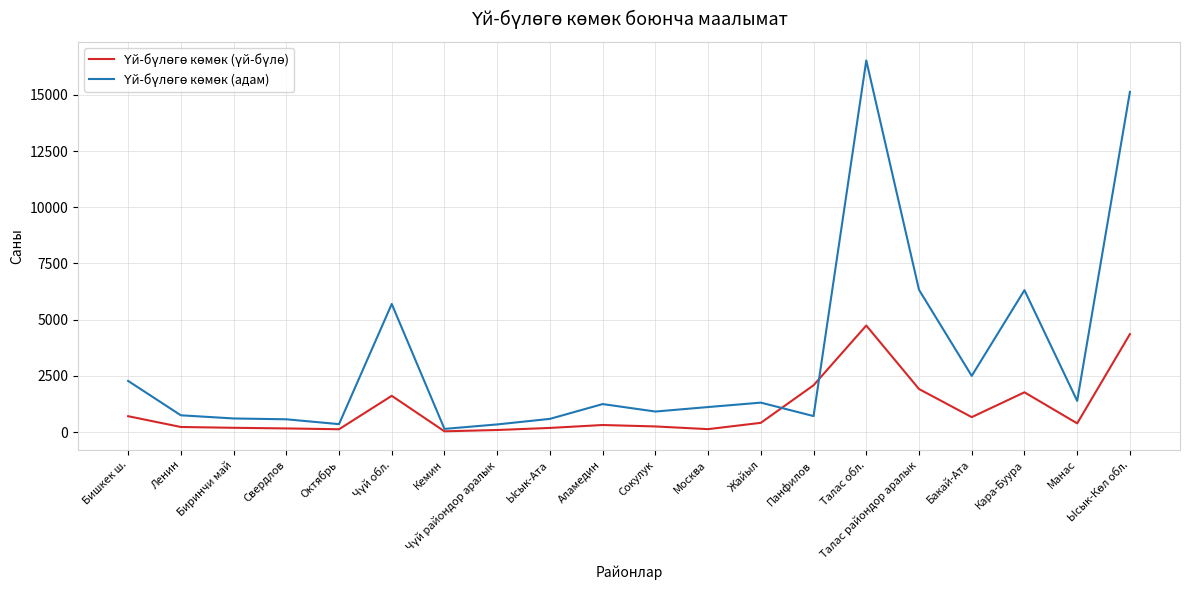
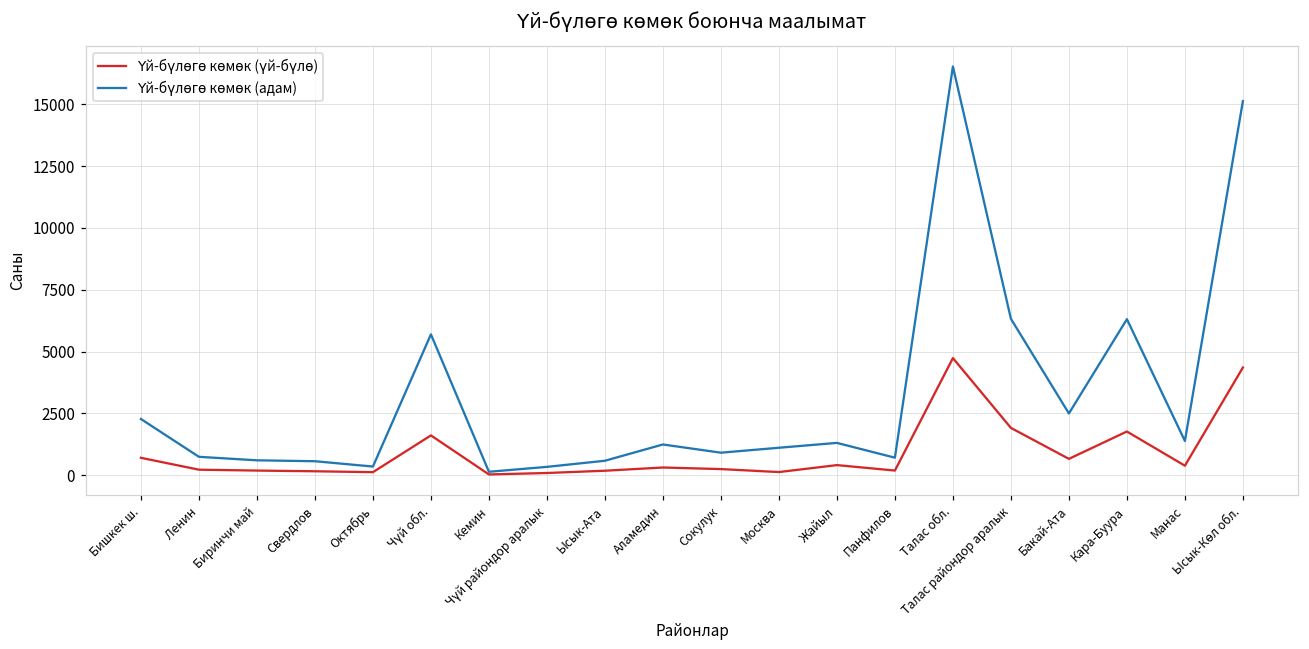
Үй-бүлөгө көмөк (үй-бүлө), Панфилов: 2100 -> 200
